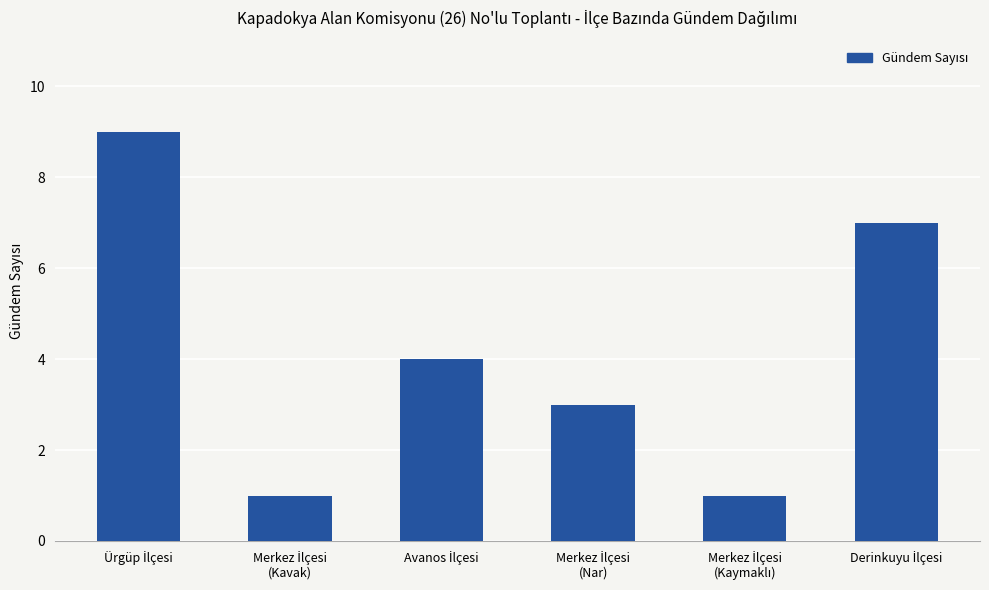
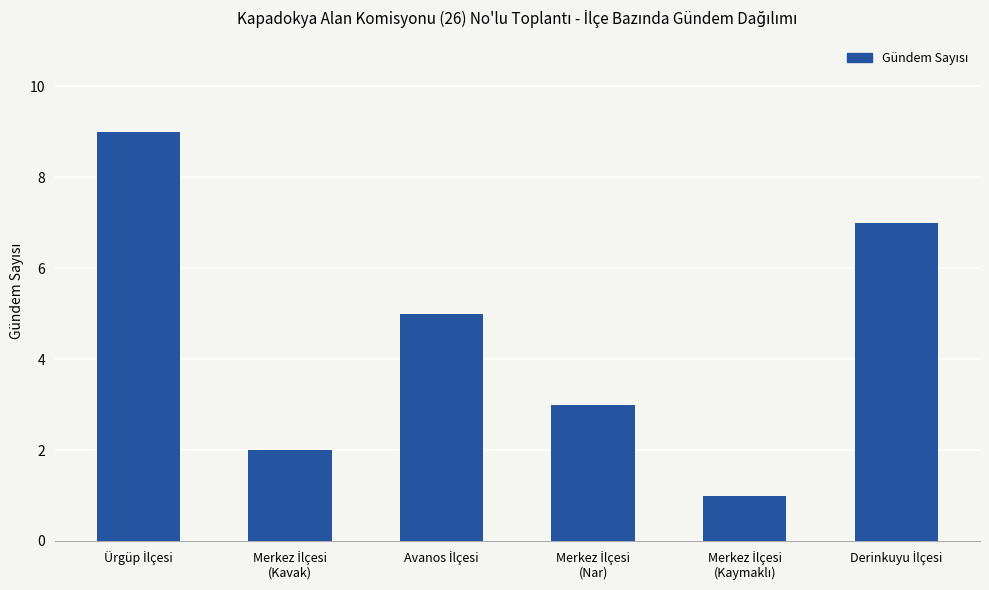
Merkez İlçesi (Kavak): 1 -> 2
Avanos İlçesi: 4 -> 5
